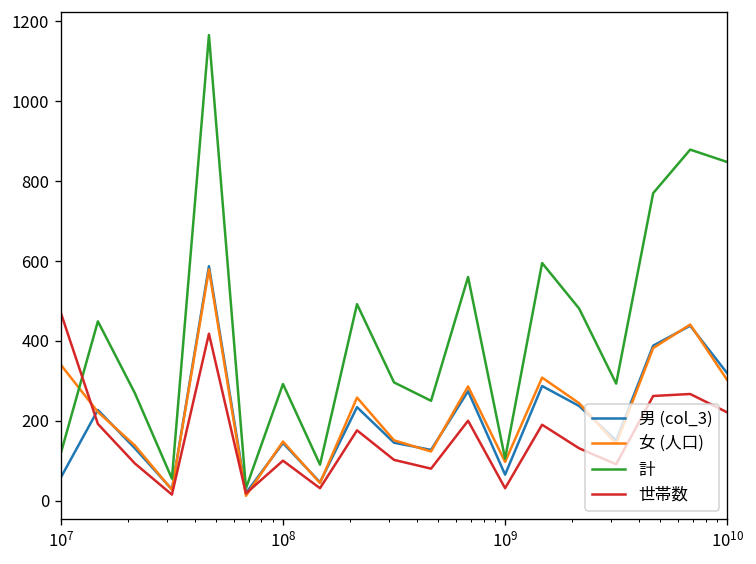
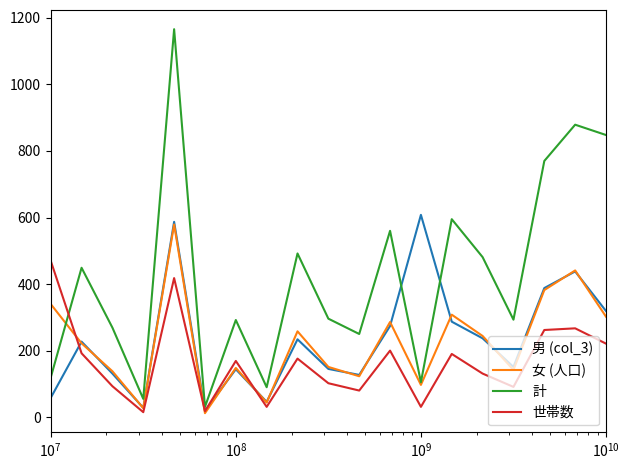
世帯数, 10^8: 100 -> 170
男 (col_3), 10^9: 70 -> 610
